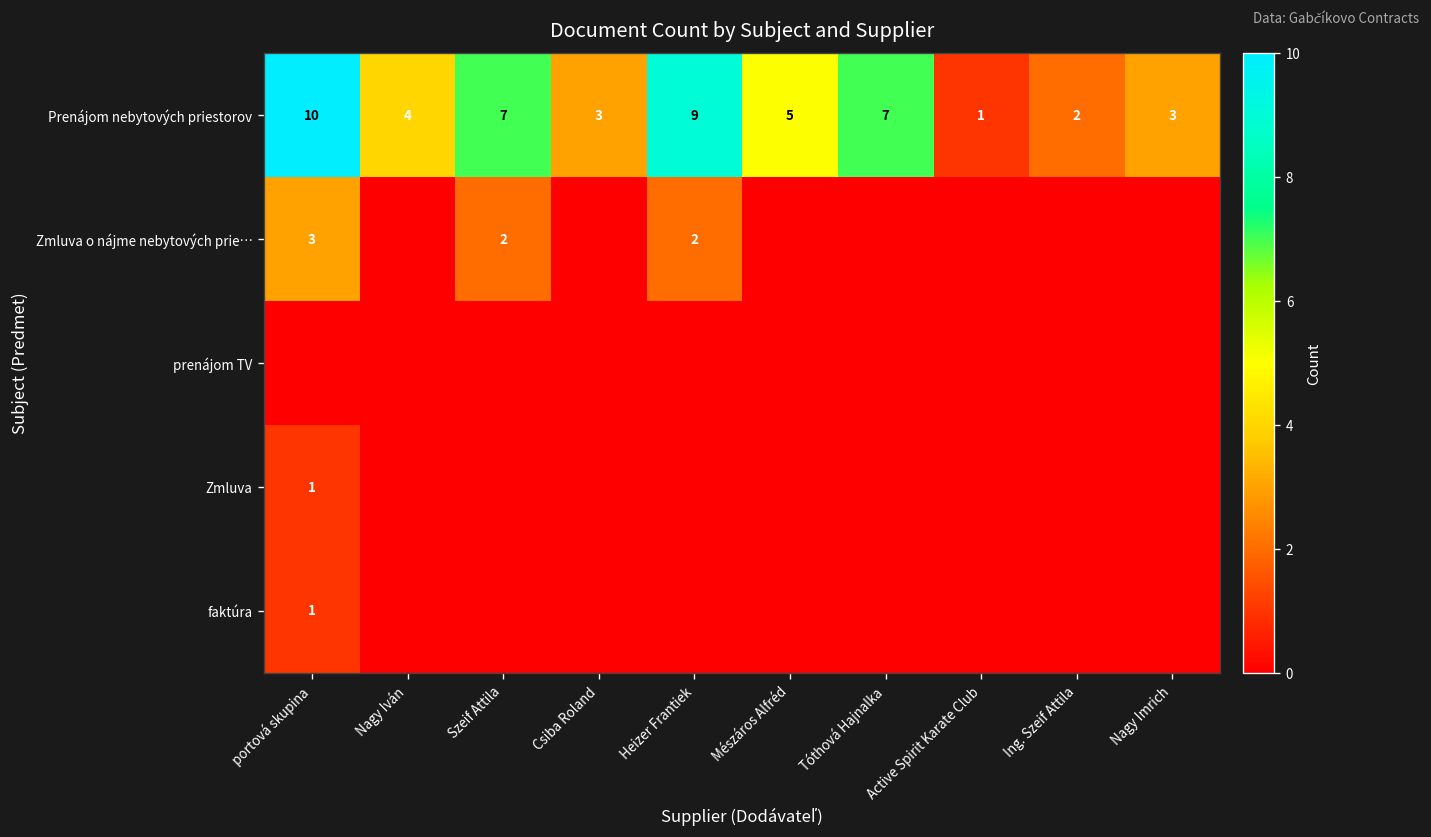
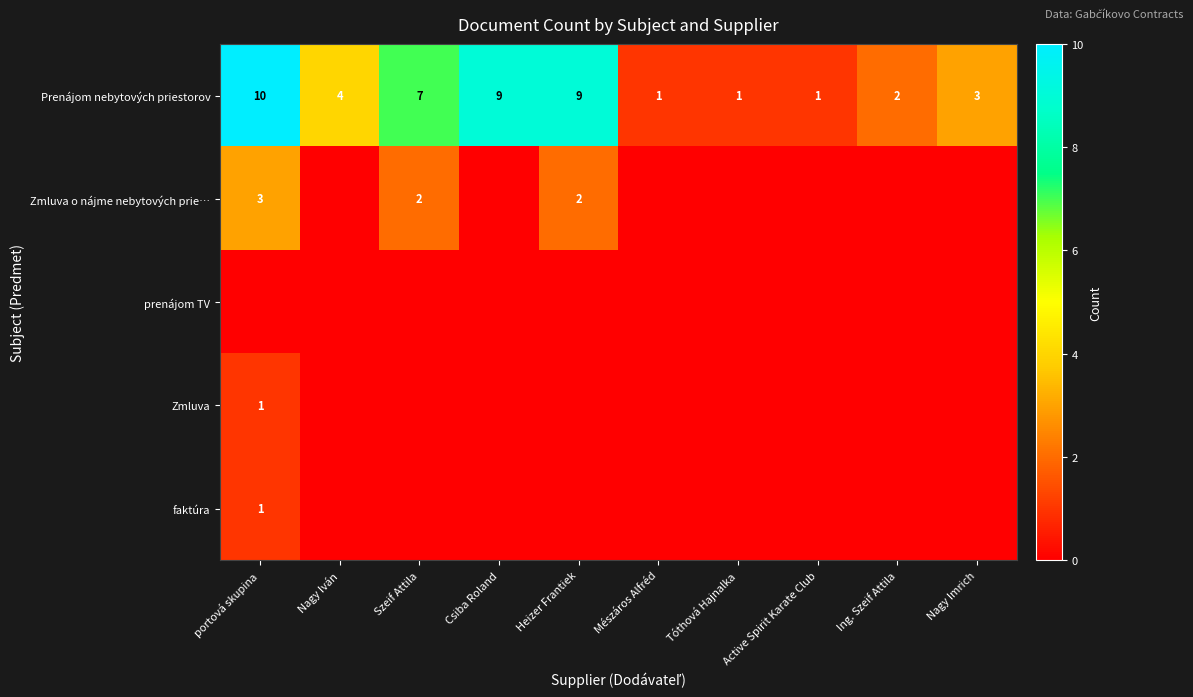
Prenájom nebytových priestorov, Csiba Roland: 3 -> 9
Prenájom nebytových priestorov, Mészáros Alfréd: 5 -> 1
Prenájom nebytových priestorov, Tóthová Hajnalka: 7 -> 1
